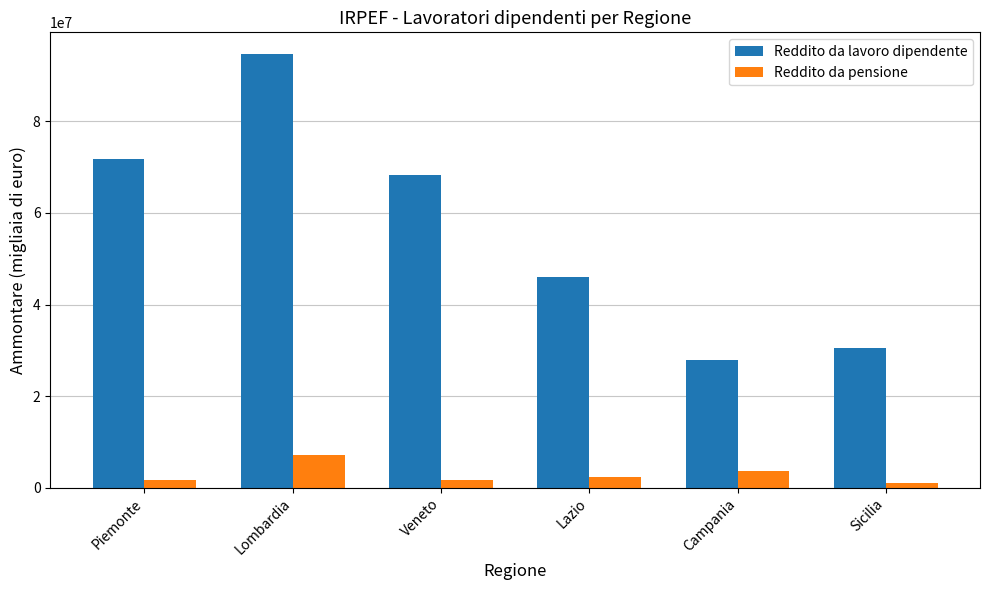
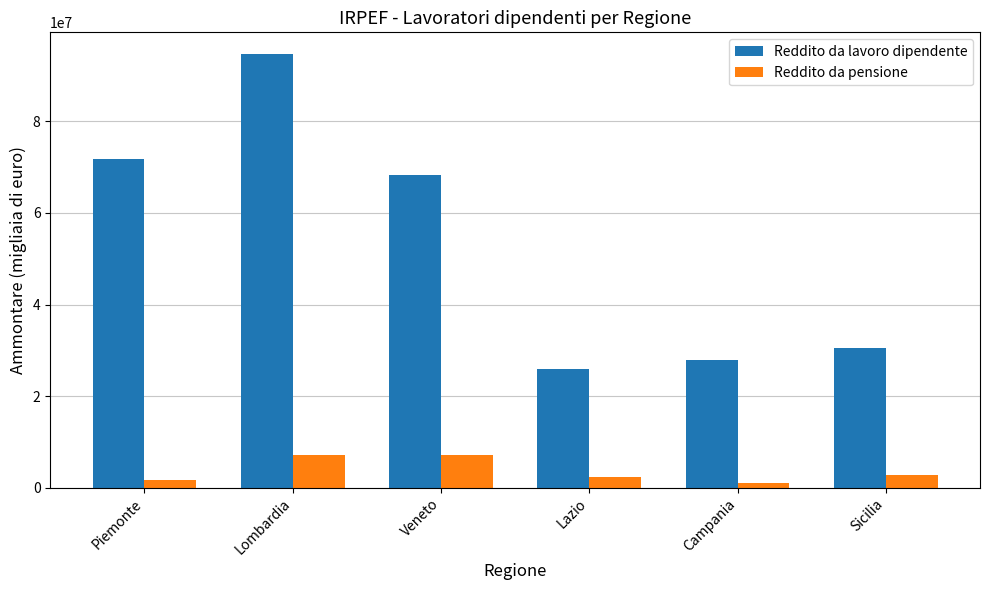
Reddito da pensione, Veneto: 2000000 -> 7000000
Reddito da lavoro dipendente, Lazio: 46000000 -> 26000000
Reddito da pensione, Campania: 4000000 -> 1000000
Reddito da pensione, Sicilia: 1000000 -> 3000000
